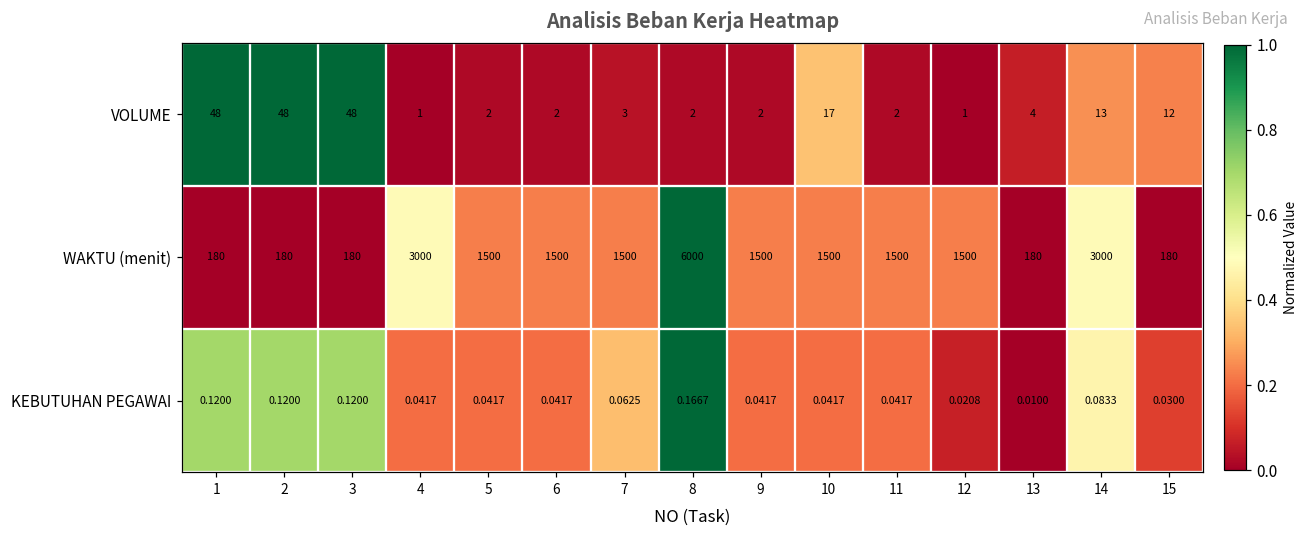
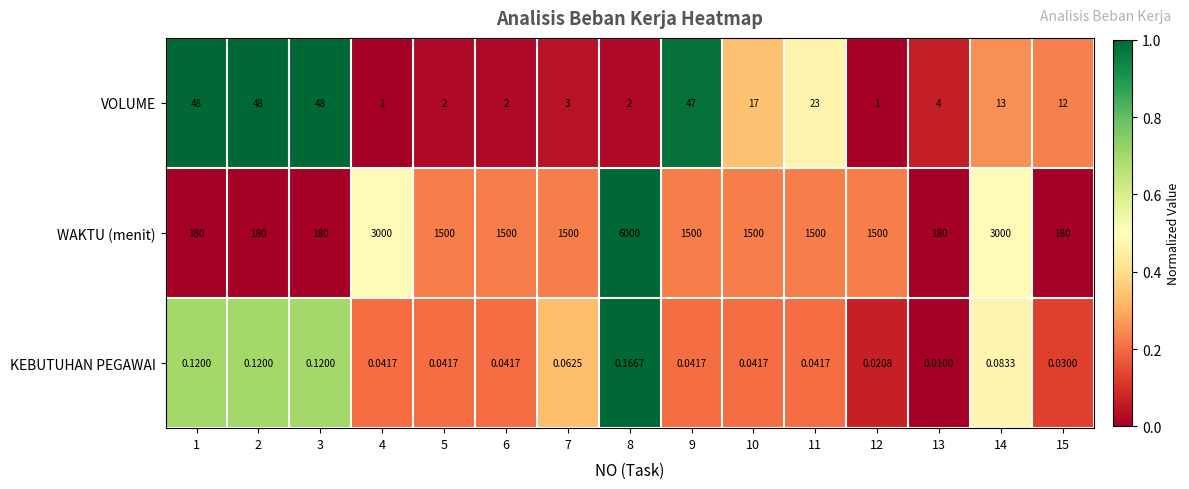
VOLUME, 9: 2 -> 47
VOLUME, 11: 2 -> 23
